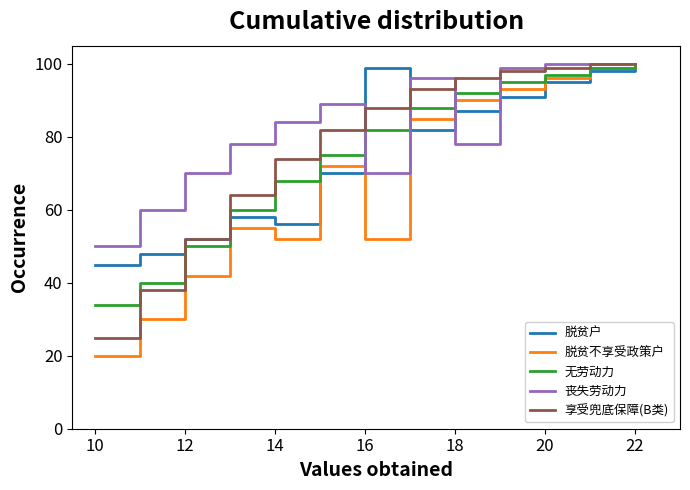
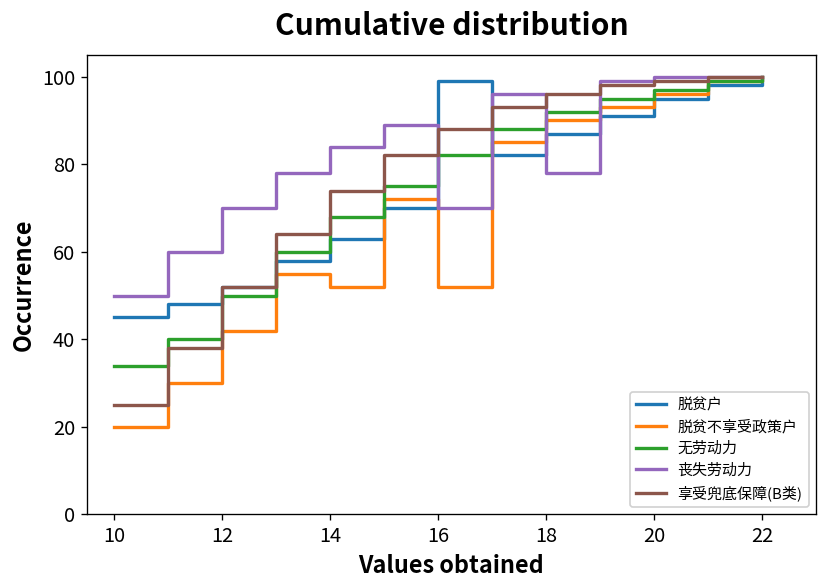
脱贫户, 14: 56 -> 63
